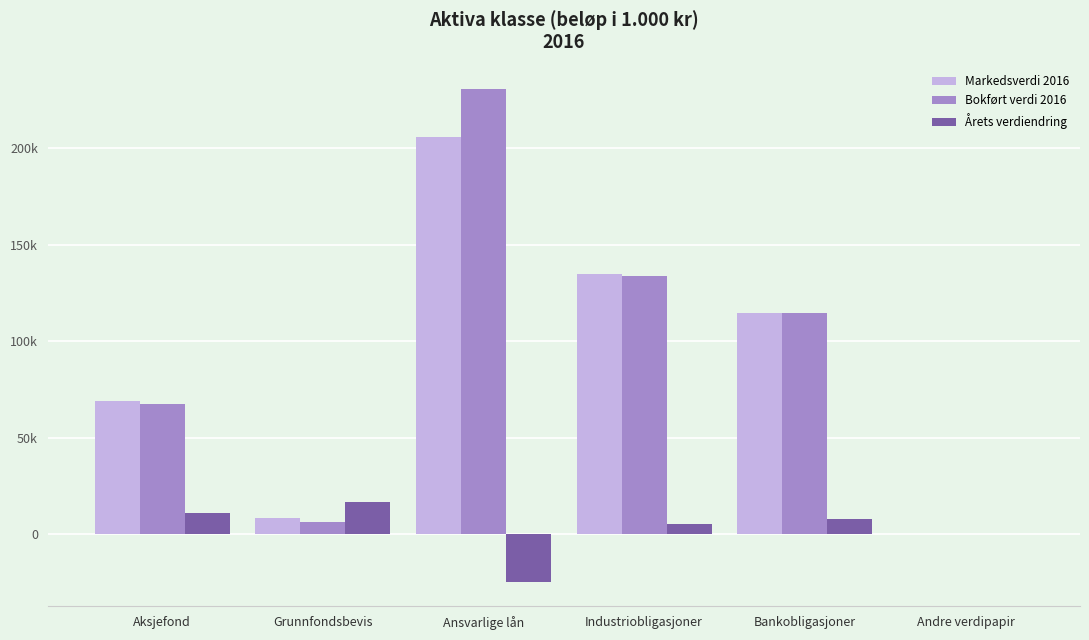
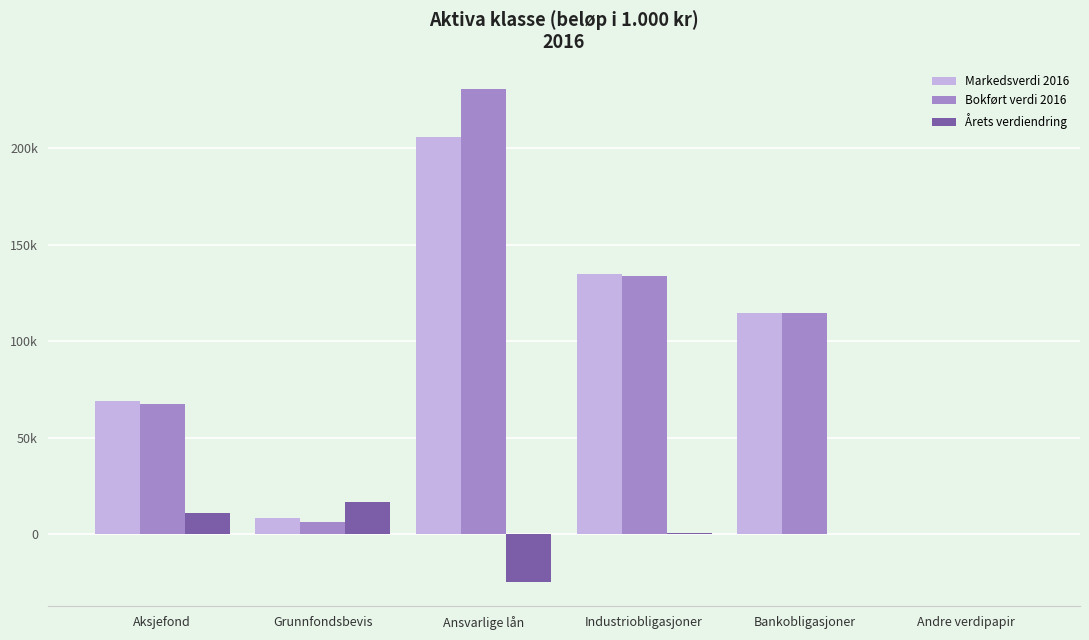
Årets verdiendring, Industriobligasjoner: 5000 -> 1000
Årets verdiendring, Bankobligasjoner: 8000 -> 0
